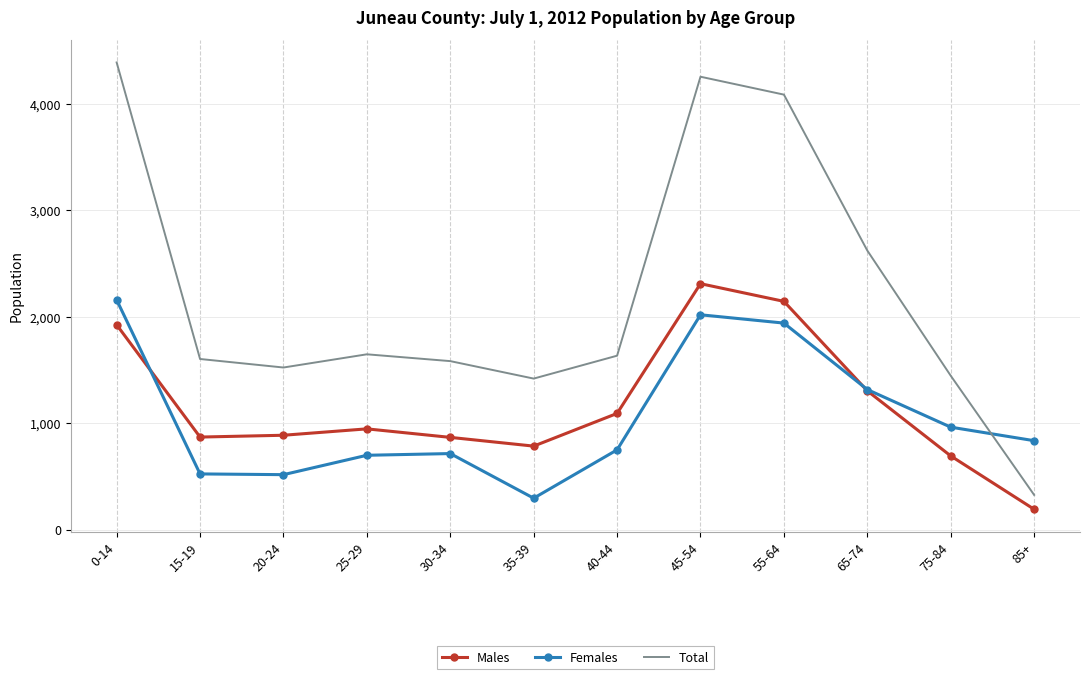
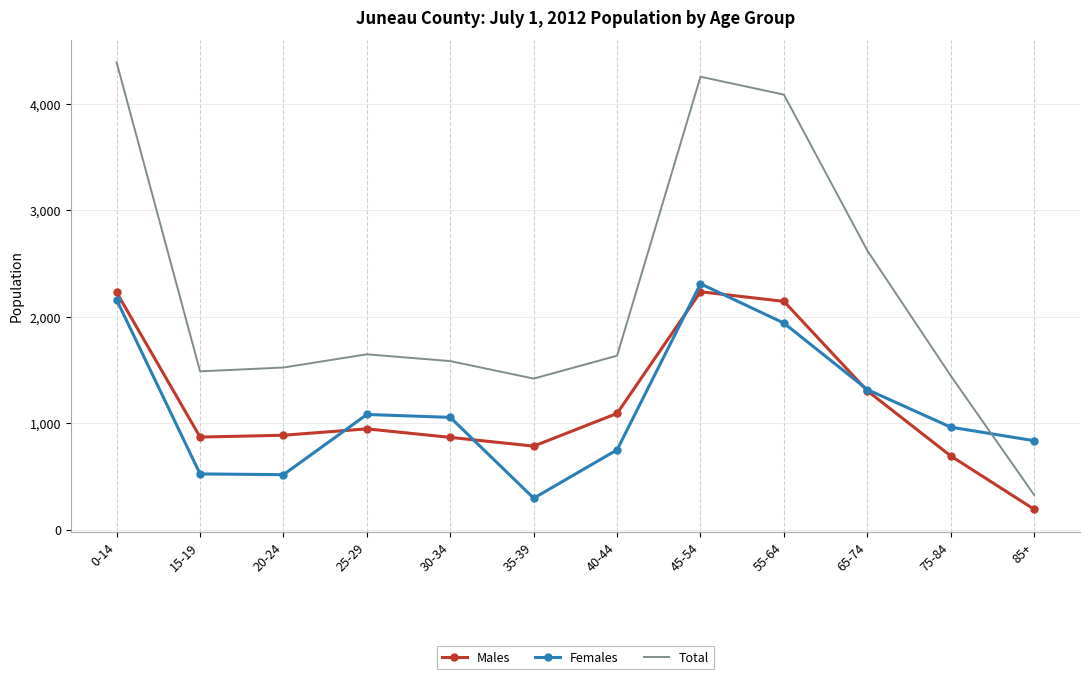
Males, 0-14: 1,930 -> 2,230
Total, 15-19: 1,600 -> 1,490
Females, 25-29: 700 -> 1,080
Females, 30-34: 720 -> 1,060
Males, 45-54: 2,310 -> 2,240
Females, 45-54: 2,020 -> 2,310
